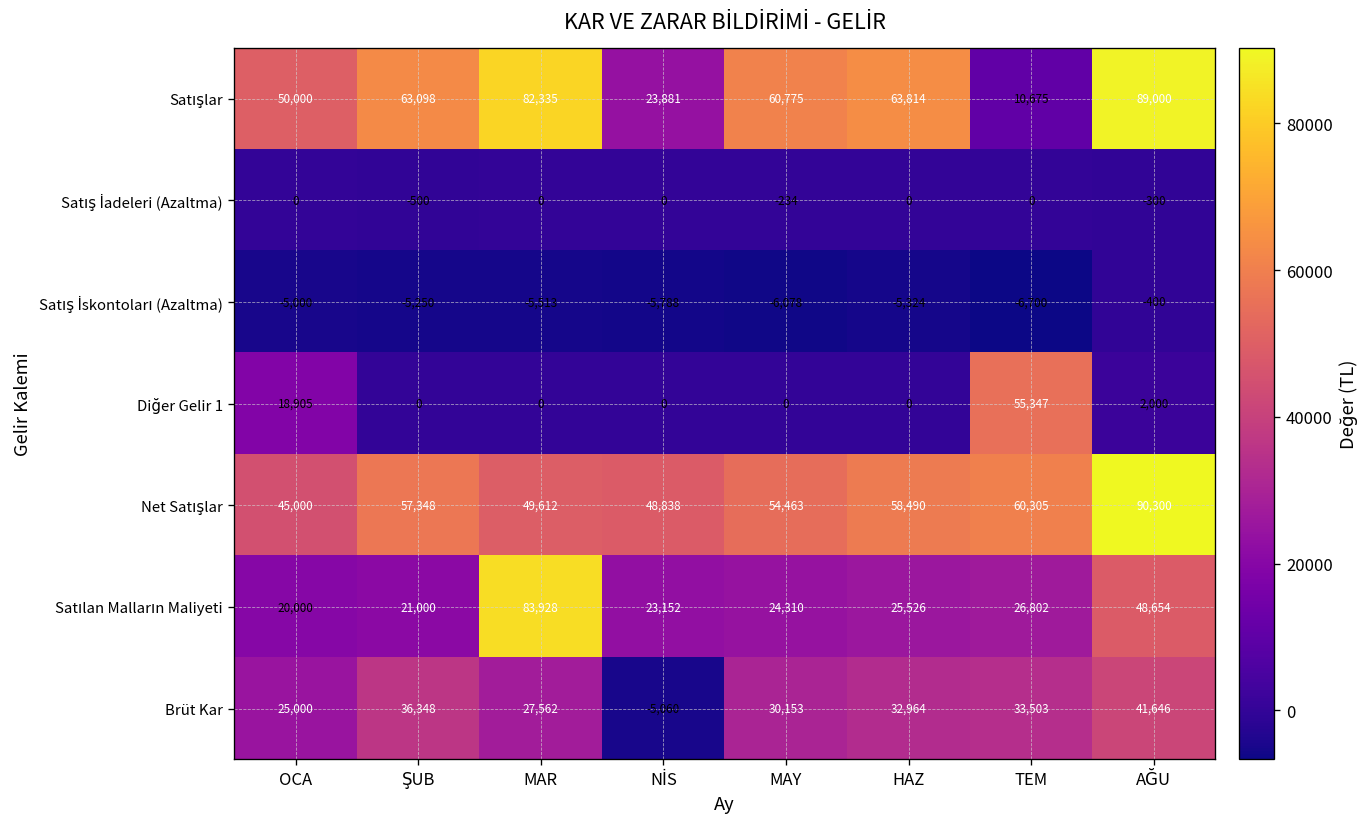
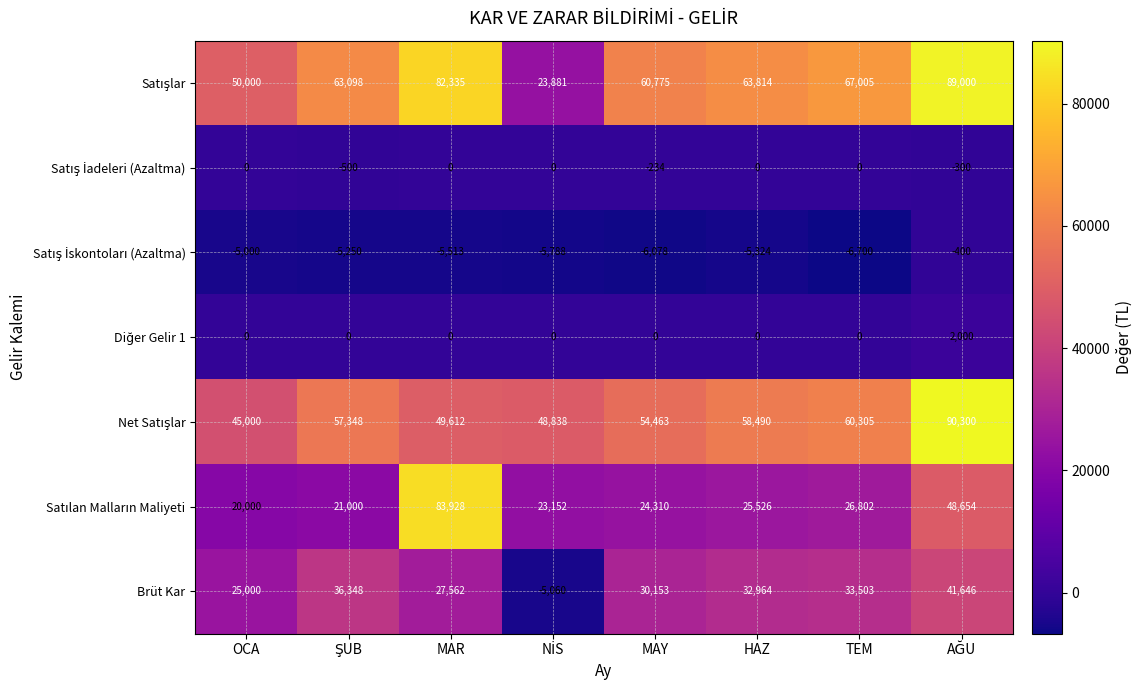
Satışlar, TEM: 10,675 -> 67,005
Diğer Gelir 1, OCA: 18,905 -> 0
Diğer Gelir 1, TEM: 55,347 -> 0
